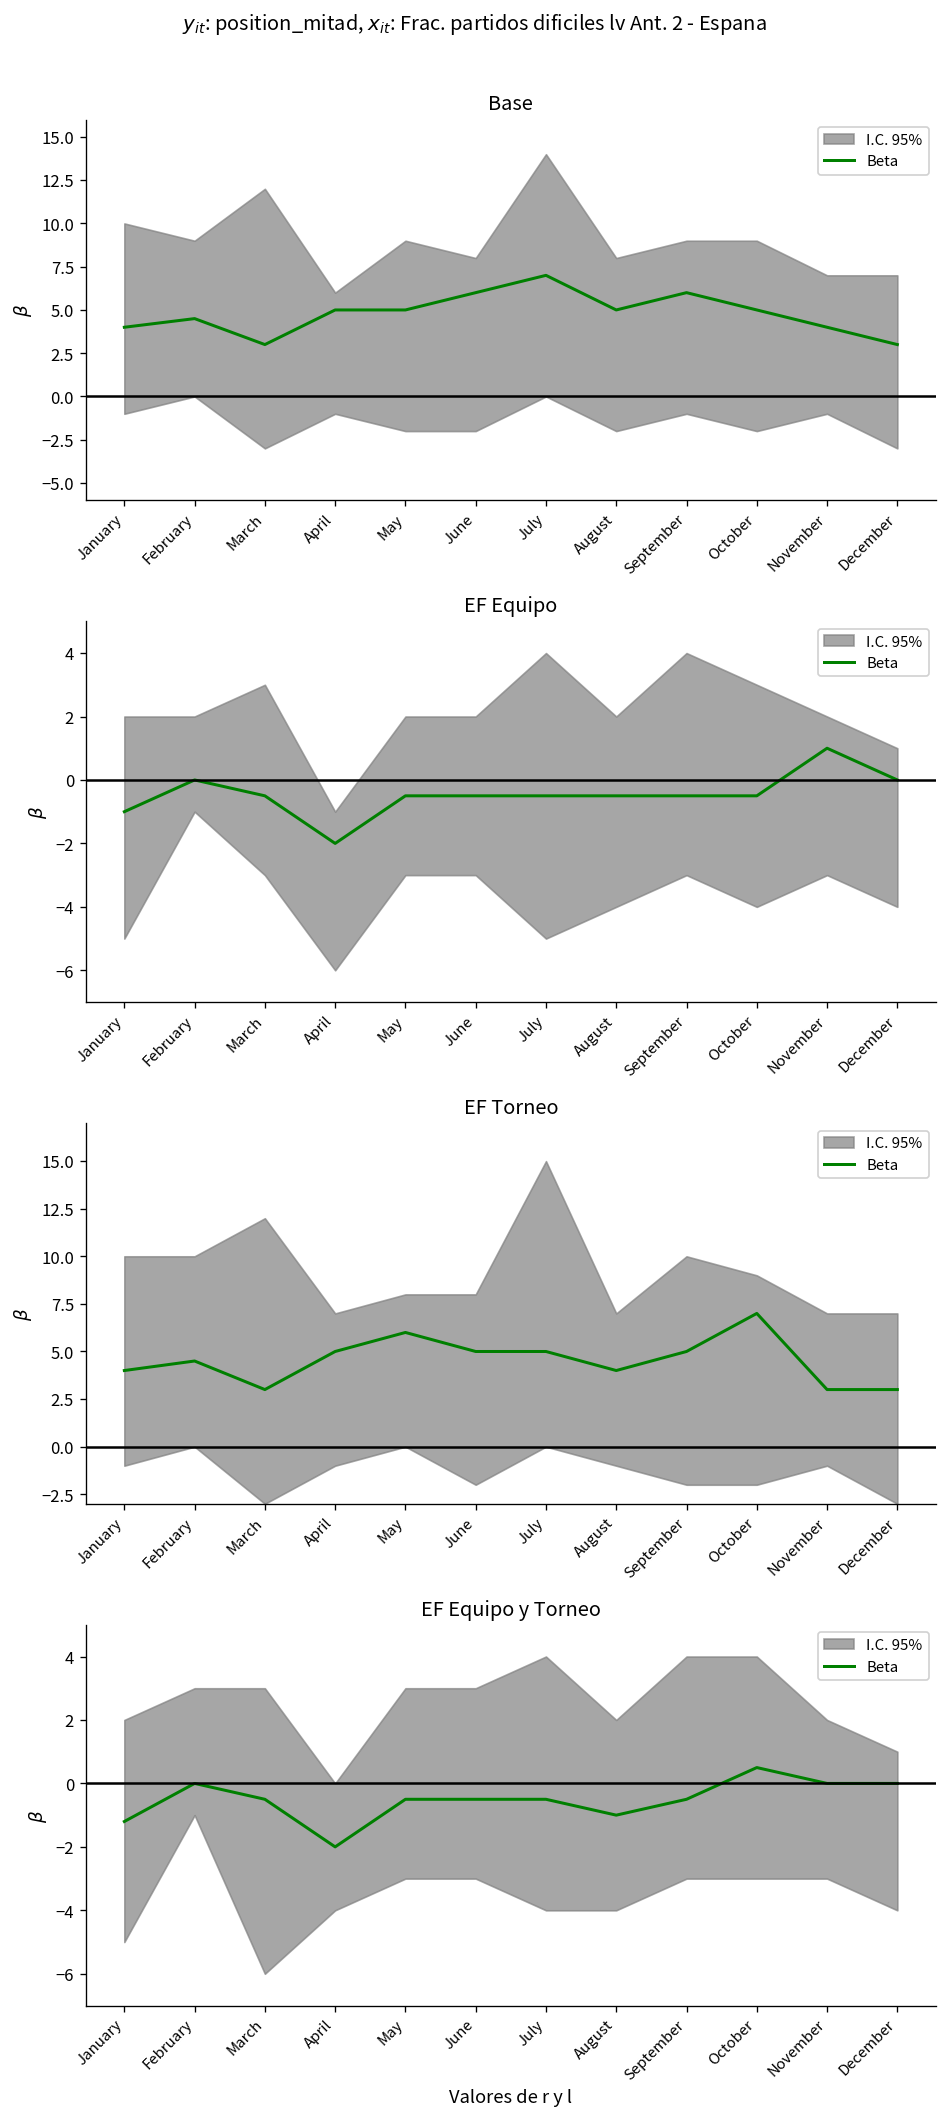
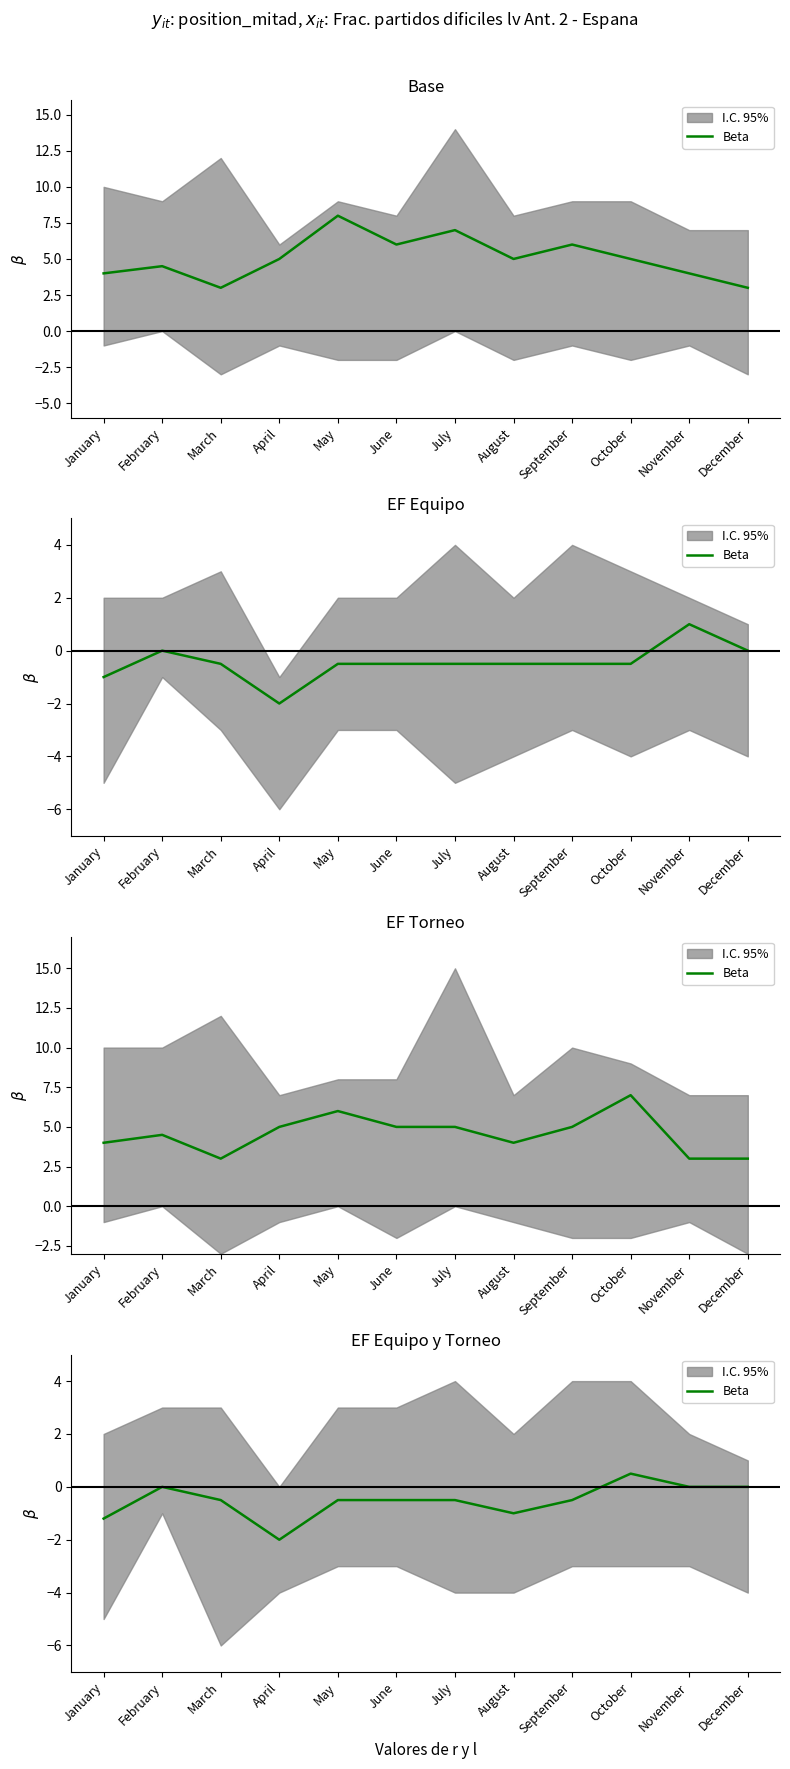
Base, Beta, May: 5 -> 8
